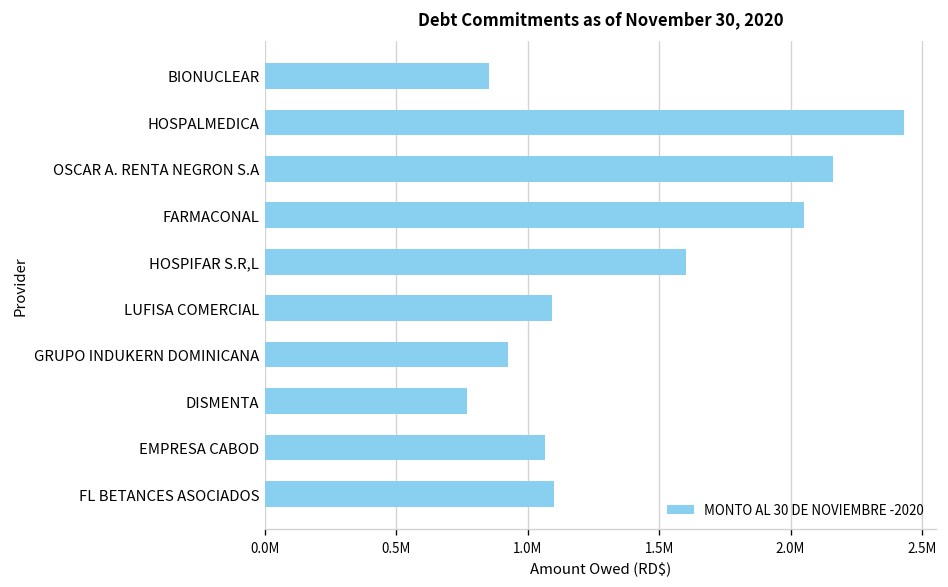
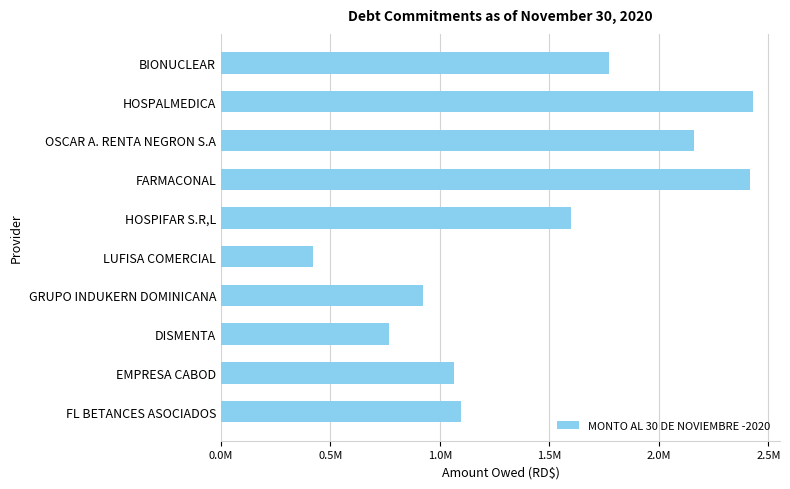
BIONUCLEAR: 850000 -> 1770000
FARMACONAL: 2050000 -> 2420000
LUFISA COMERCIAL: 1090000 -> 420000
